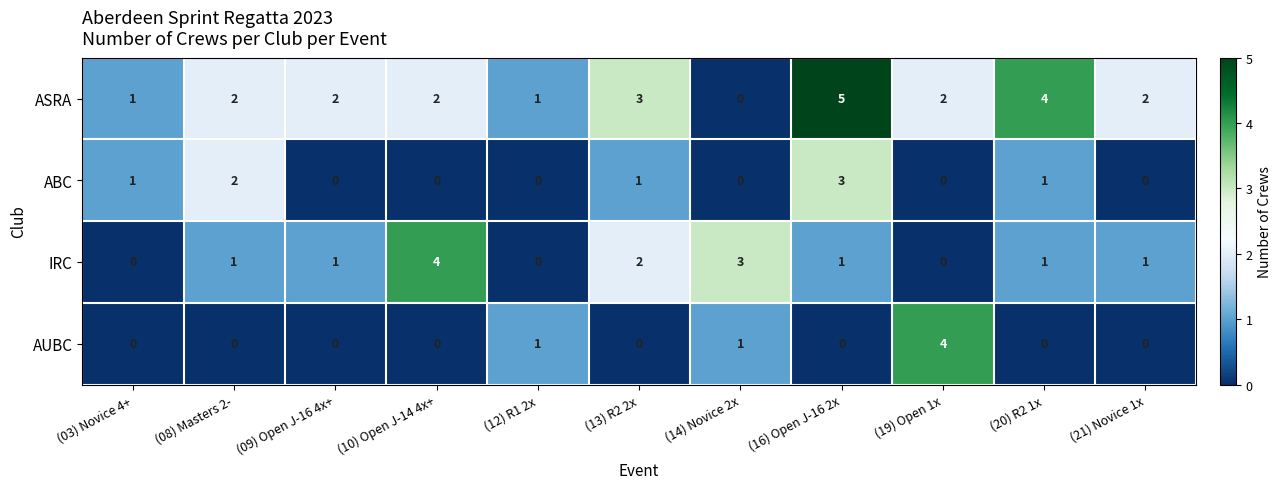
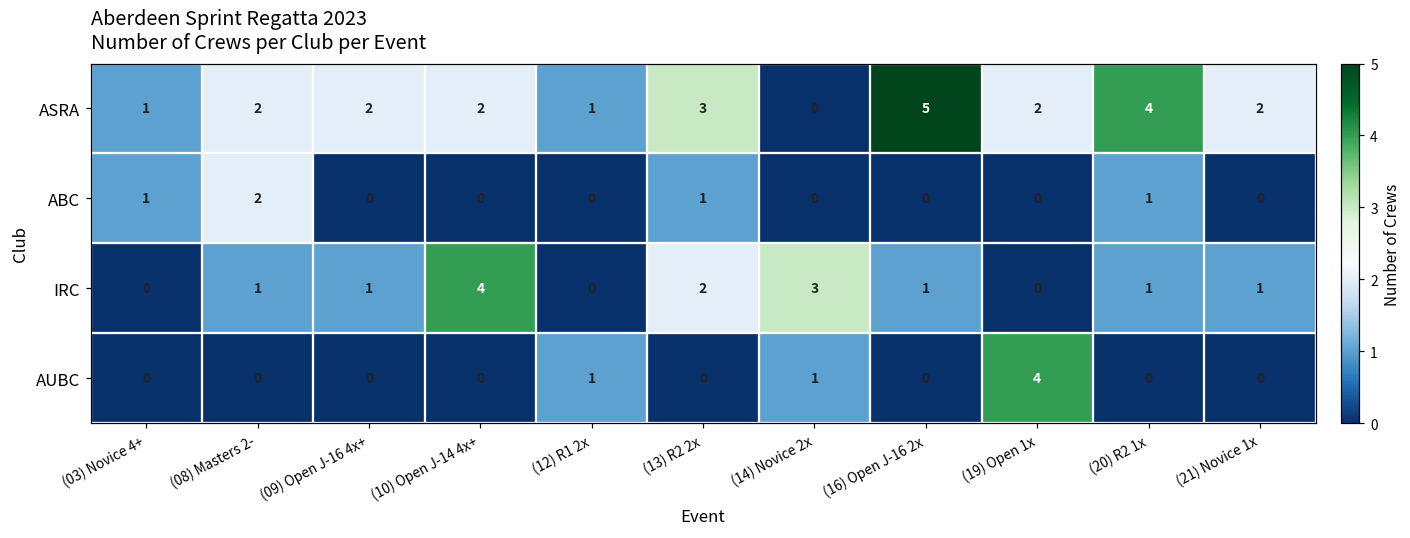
ABC, (16) Open J-16 2x: 3 -> 0
